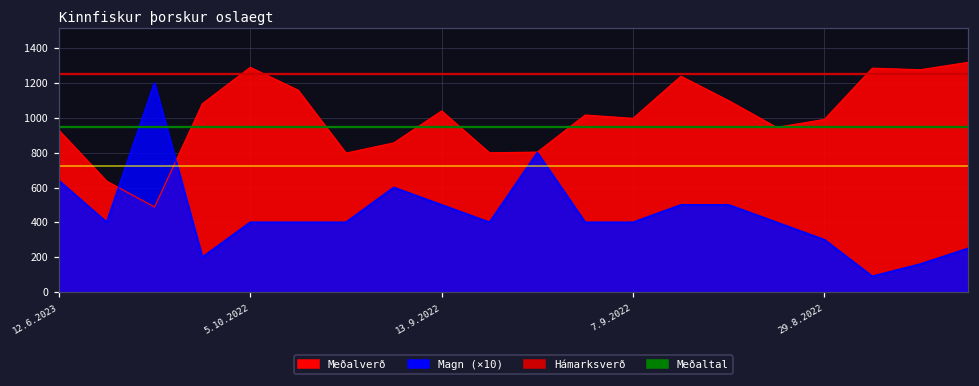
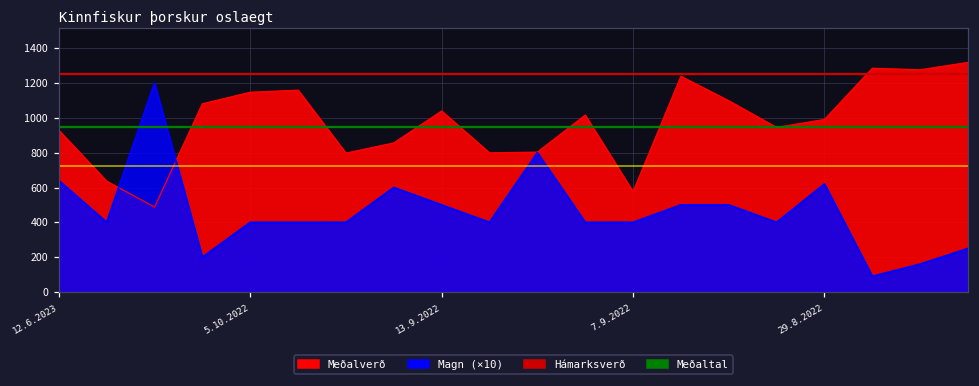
Meðalverð, 5.10.2022: 1290 -> 1150
Meðalverð, 7.9.2022: 1000 -> 580
Magn (×10), 29.8.2022: 300 -> 620
